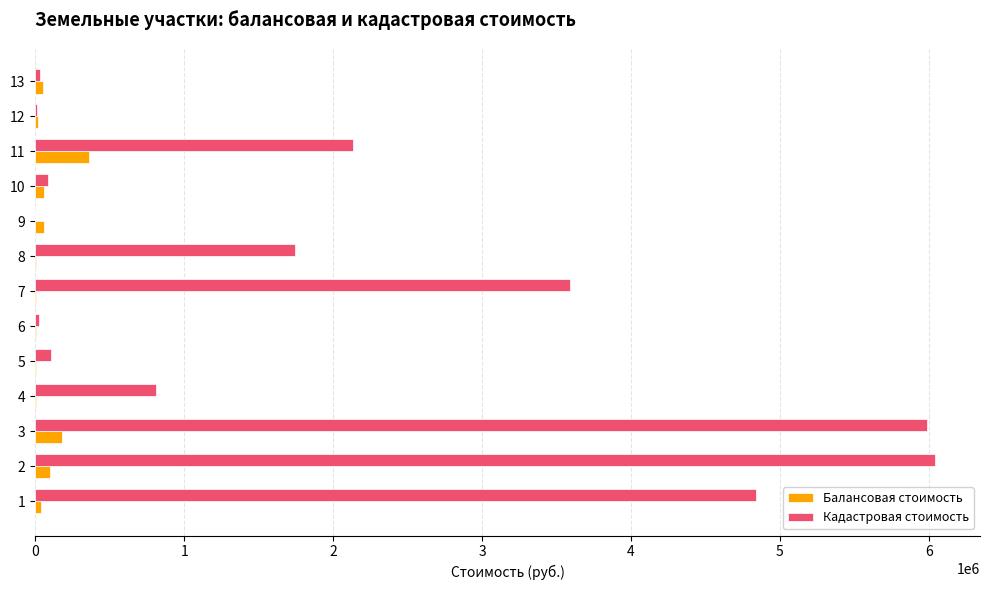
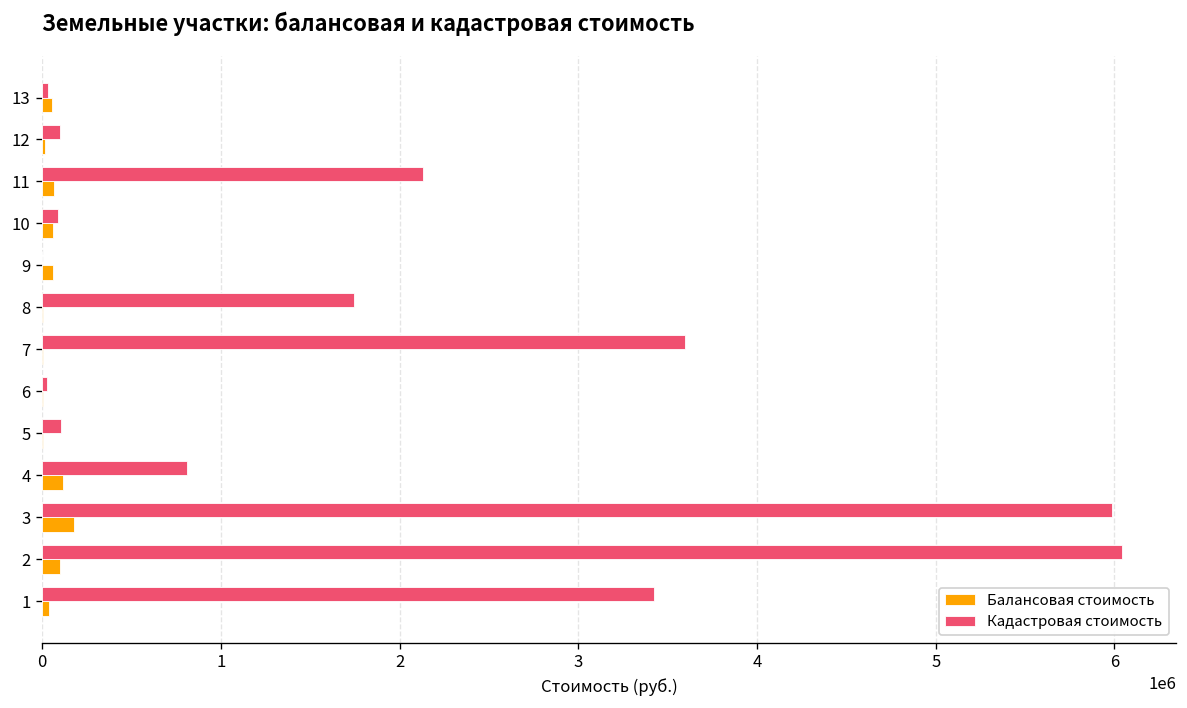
Кадастровая стоимость, 12: 10000 -> 100000
Балансовая стоимость, 11: 360000 -> 70000
Балансовая стоимость, 4: 10000 -> 110000
Кадастровая стоимость, 1: 4840000 -> 3420000
